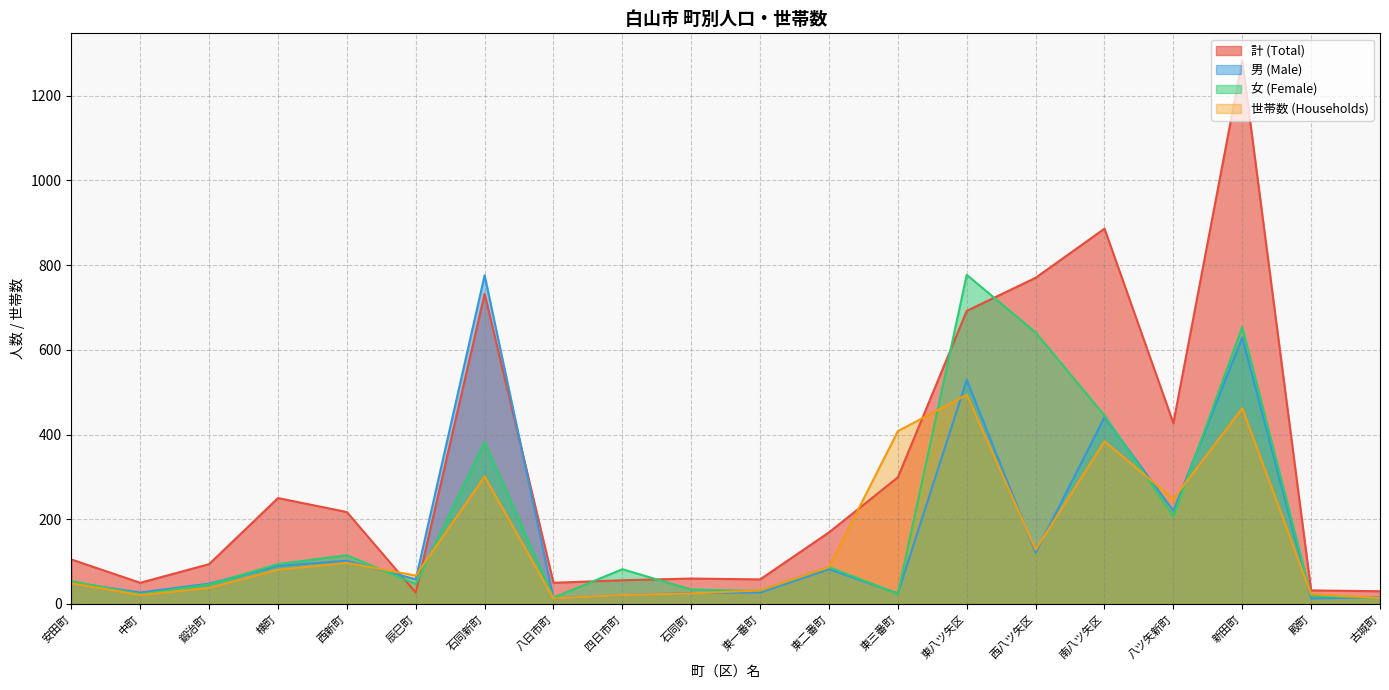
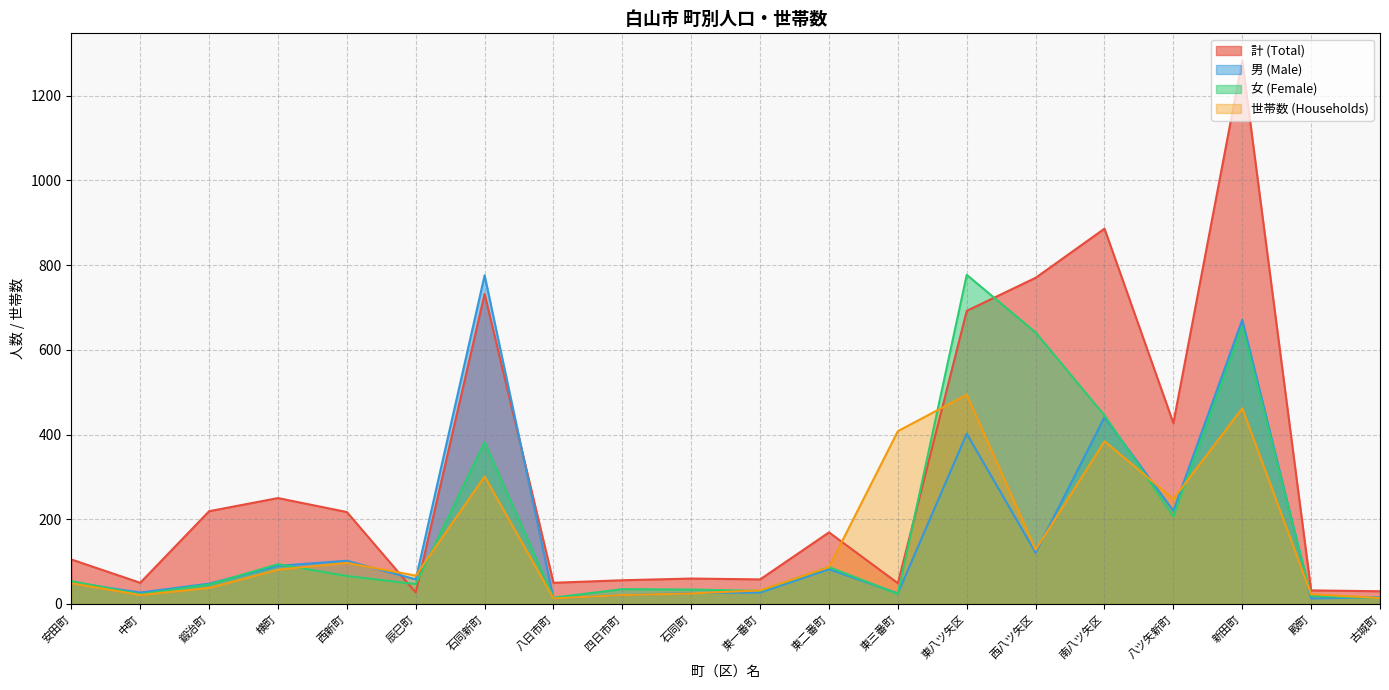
計 (Total), 鍛治町: 90 -> 220
女 (Female), 西新町: 120 -> 70
女 (Female), 四日市町: 80 -> 40
計 (Total), 東三番町: 300 -> 50
男 (Male), 東八ツ矢区: 530 -> 400
男 (Male), 新田町: 630 -> 670
